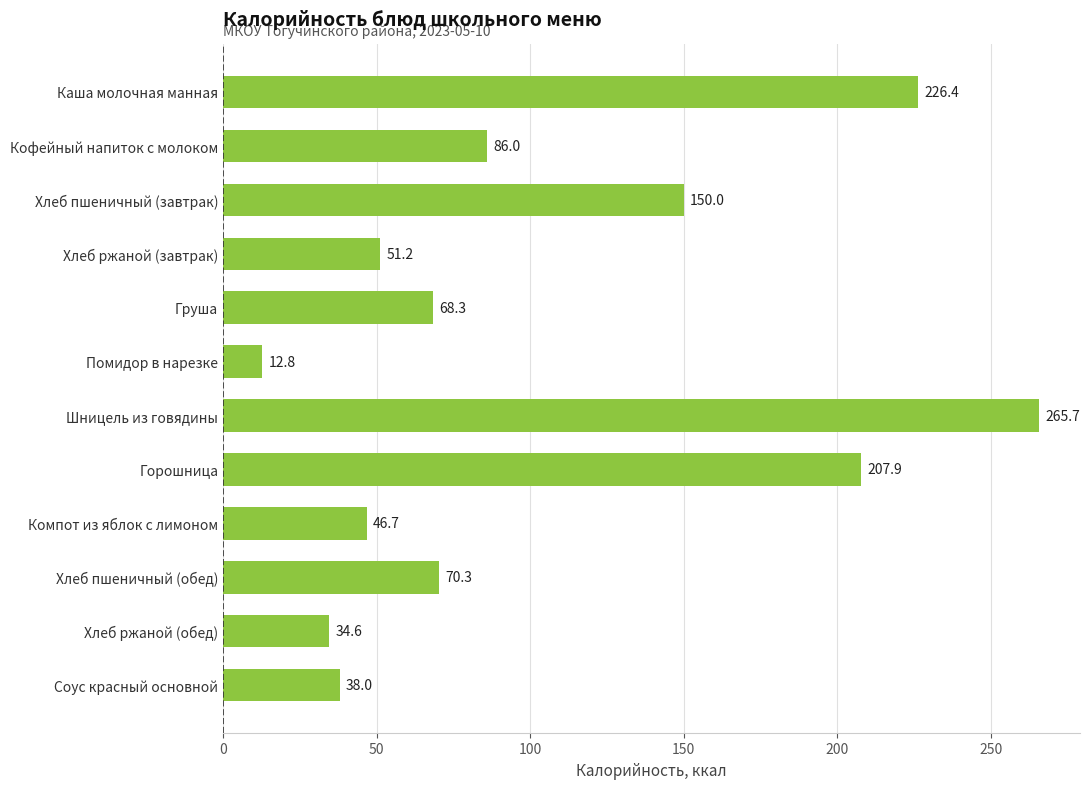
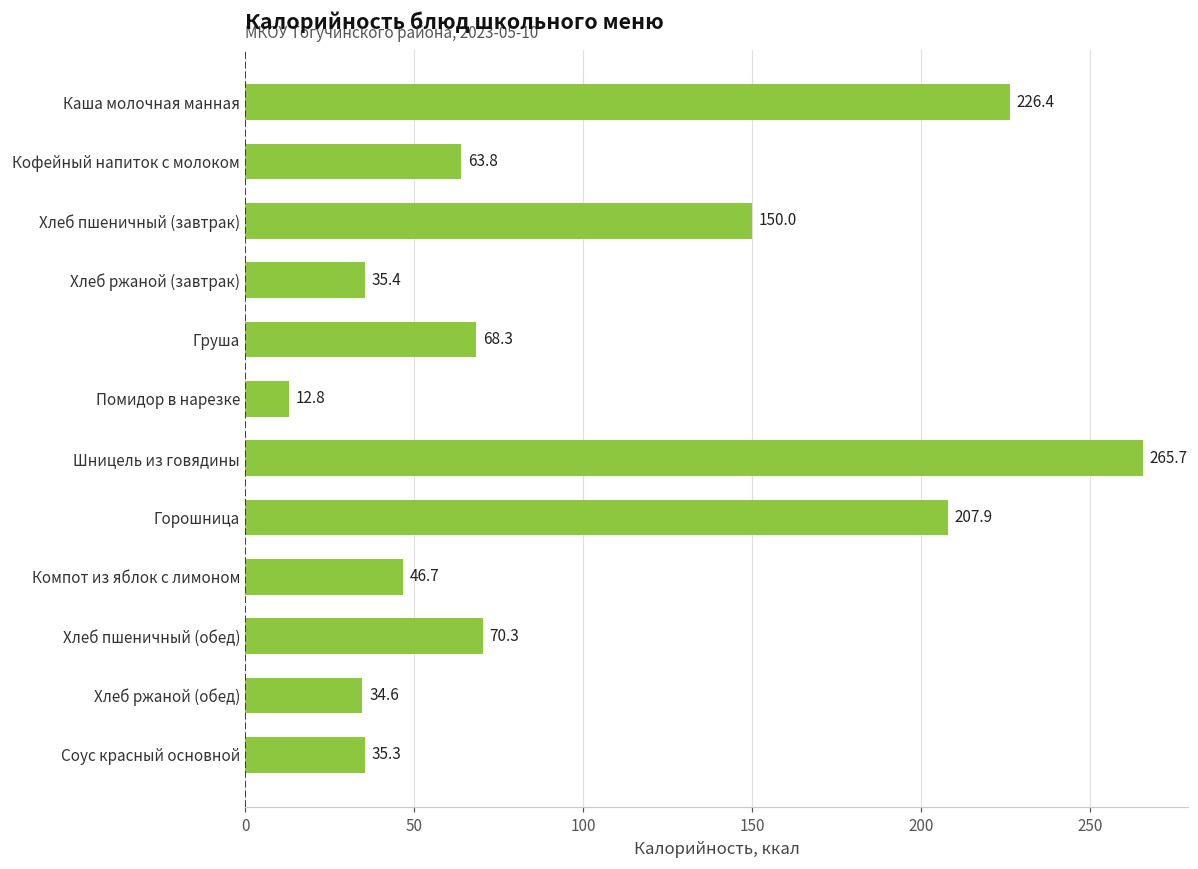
Кофейный напиток с молоком: 86.0 -> 63.8
Хлеб ржаной (завтрак): 51.2 -> 35.4
Соус красный основной: 38.0 -> 35.3
